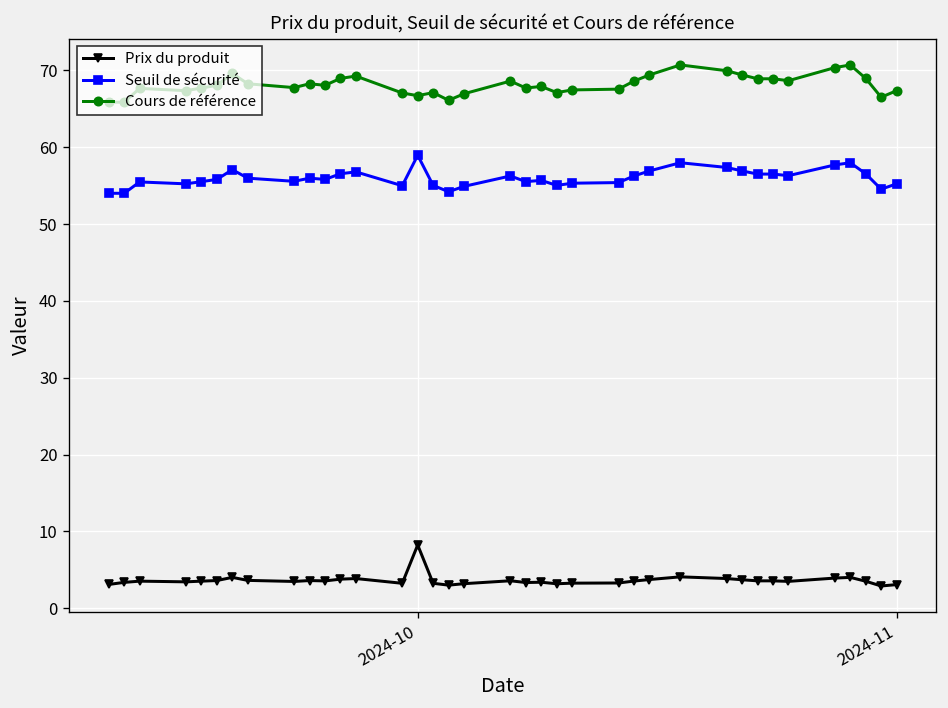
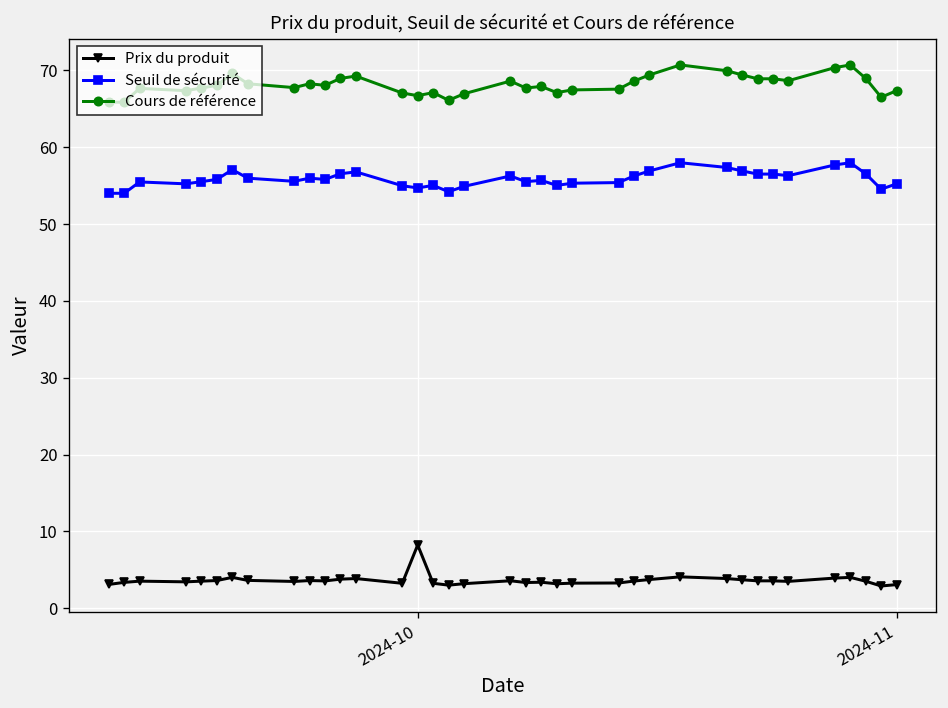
Seuil de sécurité, 2024-10: 59 -> 55
